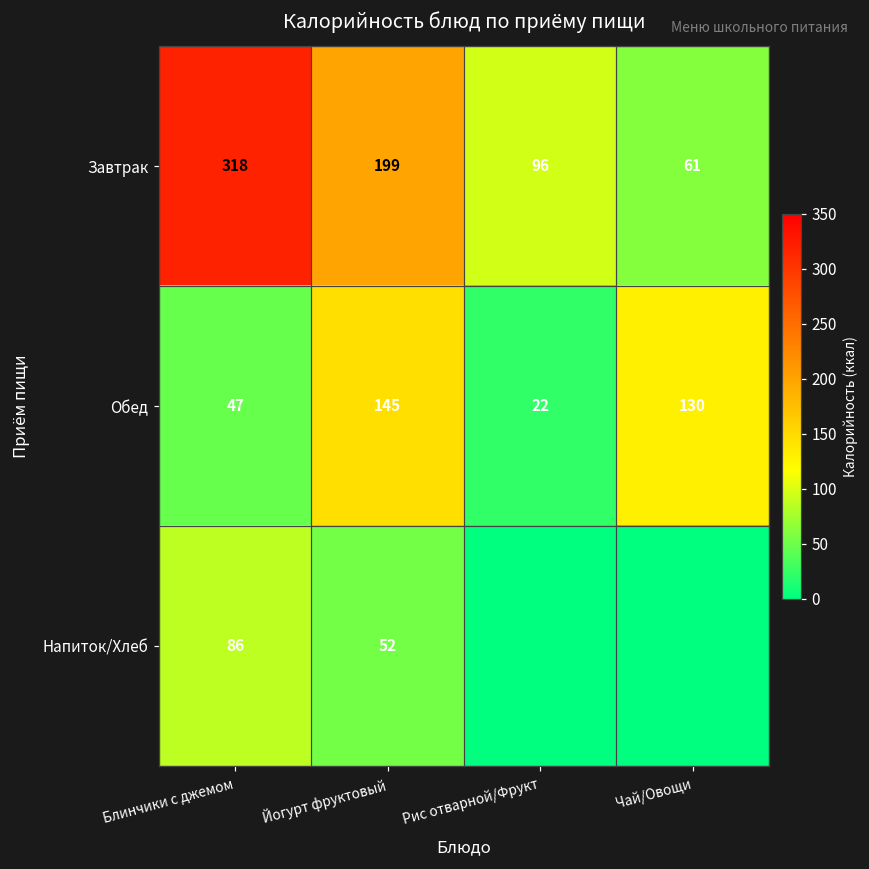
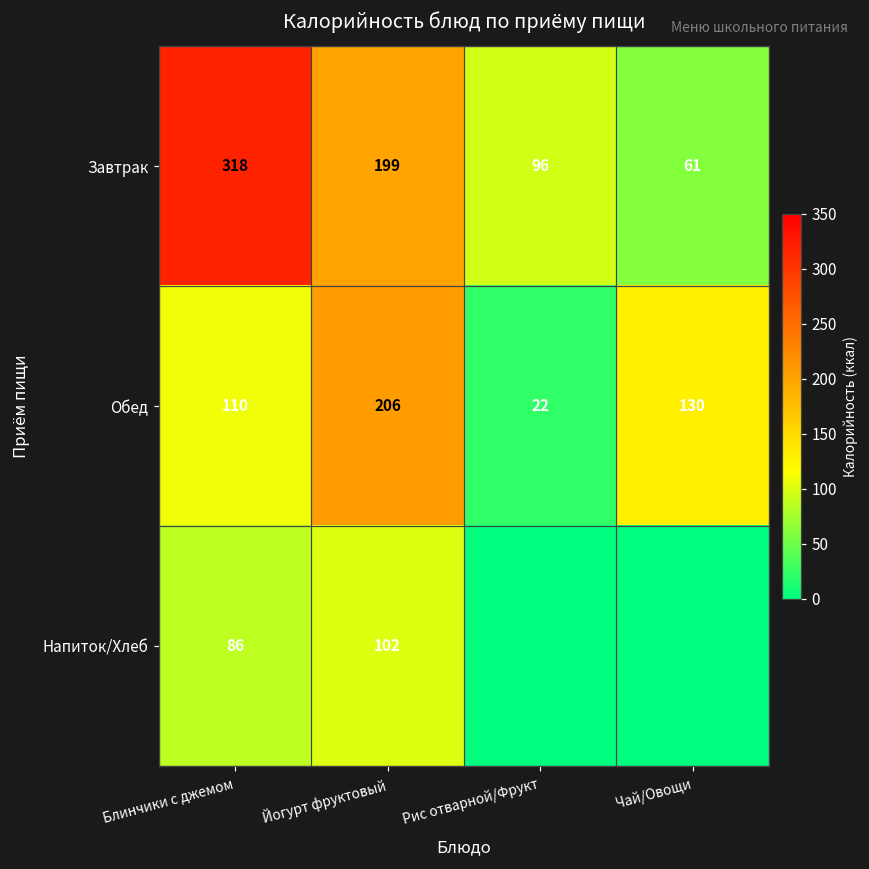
Обед, Блинчики с джемом: 47 -> 110
Обед, Йогурт фруктовый: 145 -> 206
Напиток/Хлеб, Йогурт фруктовый: 52 -> 102
